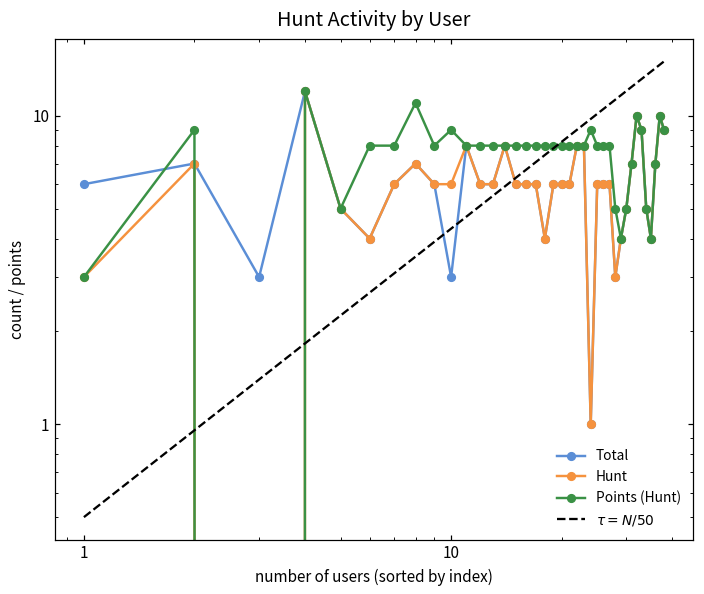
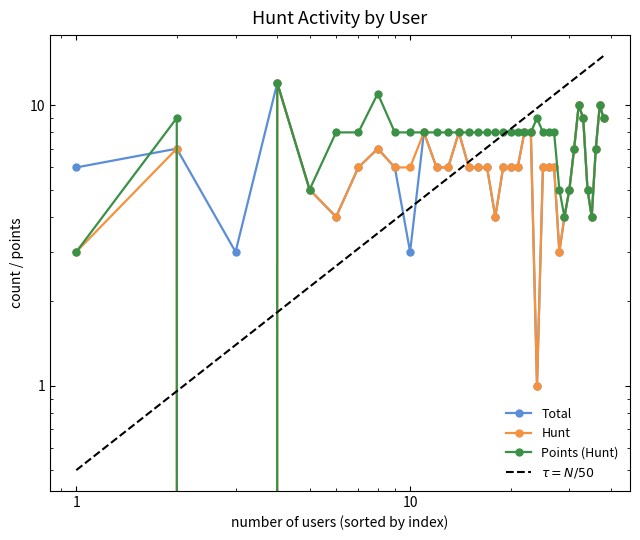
Points (Hunt), 10: 9 -> 8
